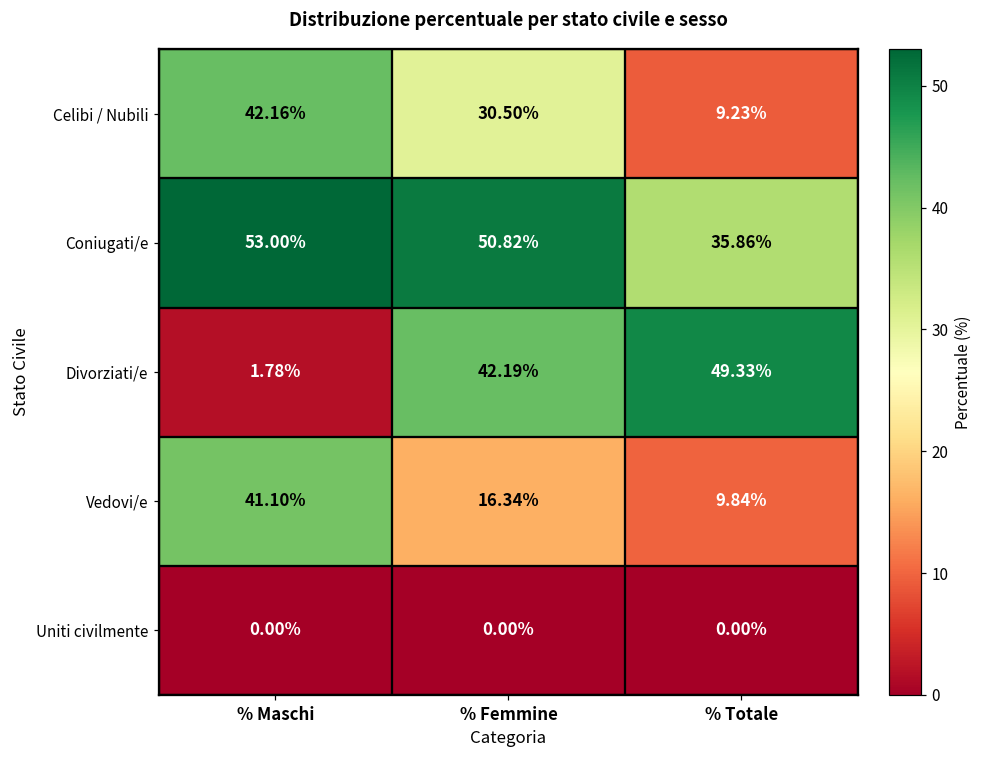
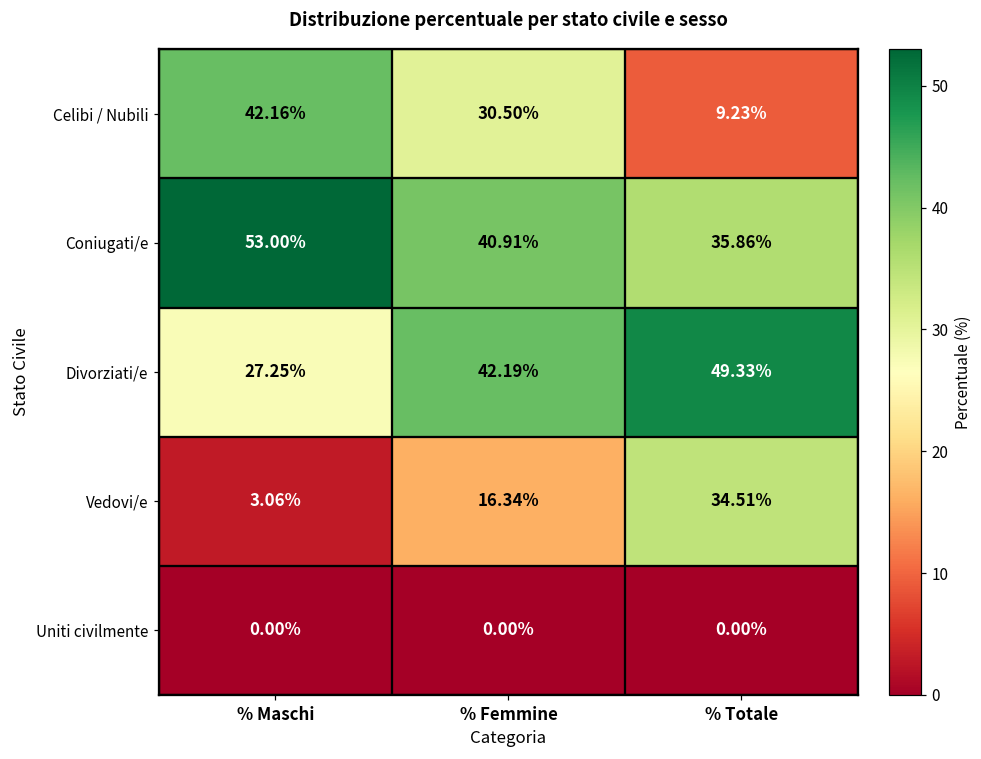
Coniugati/e, % Femmine: 50.82% -> 40.91%
Divorziati/e, % Maschi: 1.78% -> 27.25%
Vedovi/e, % Maschi: 41.10% -> 3.06%
Vedovi/e, % Totale: 9.84% -> 34.51%
